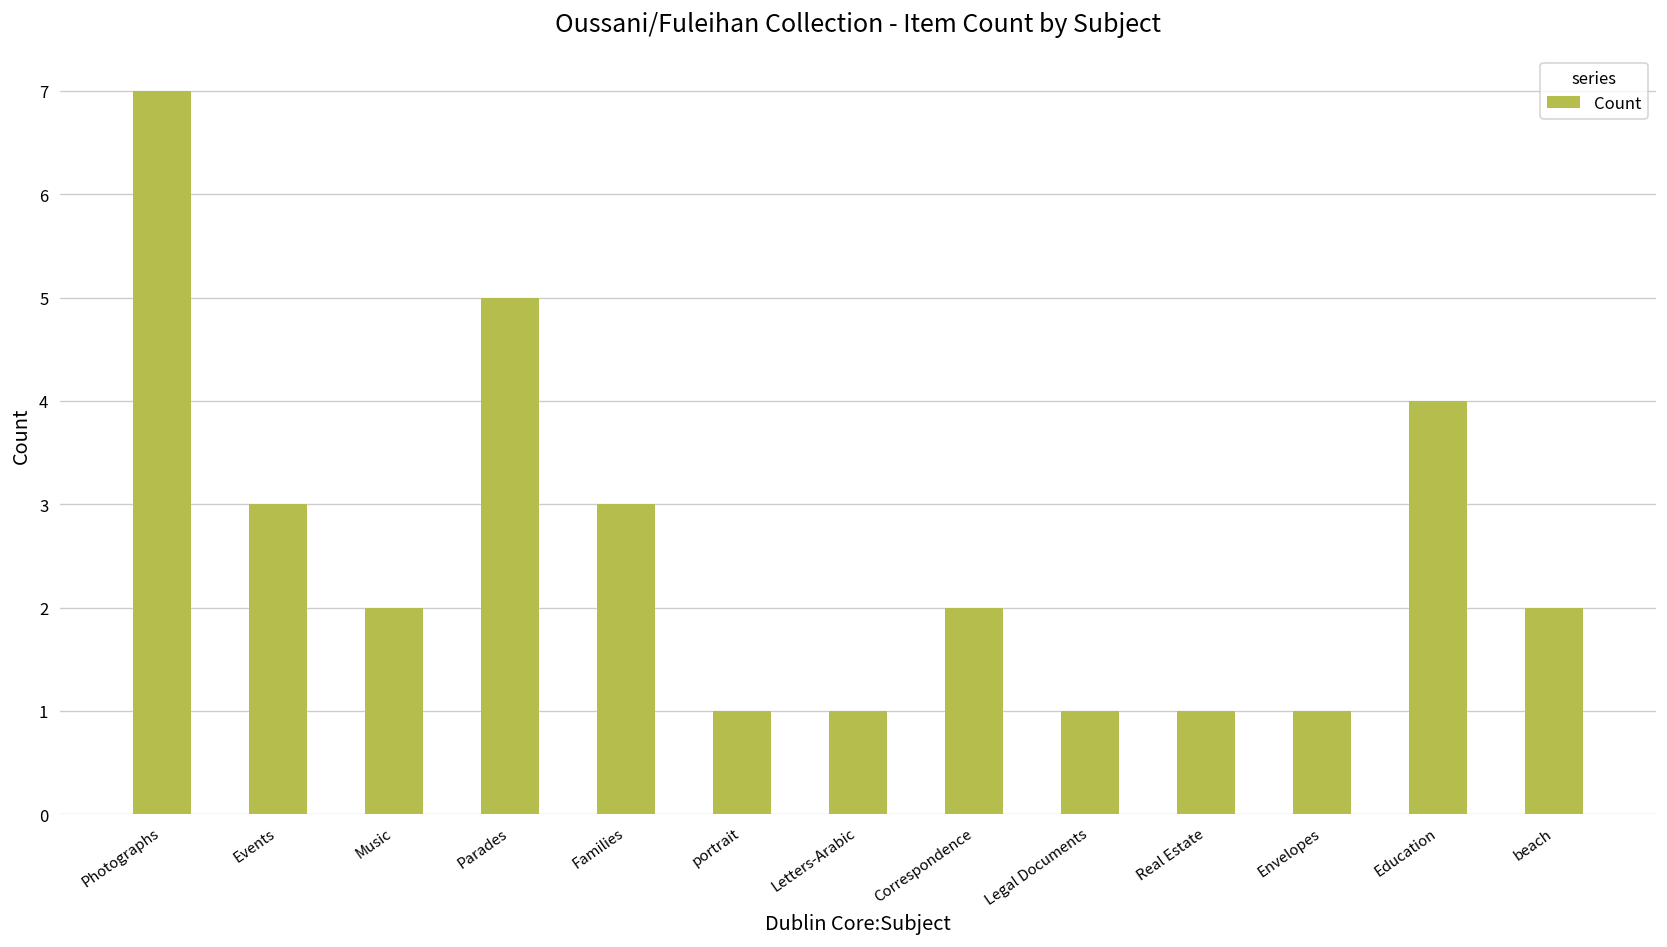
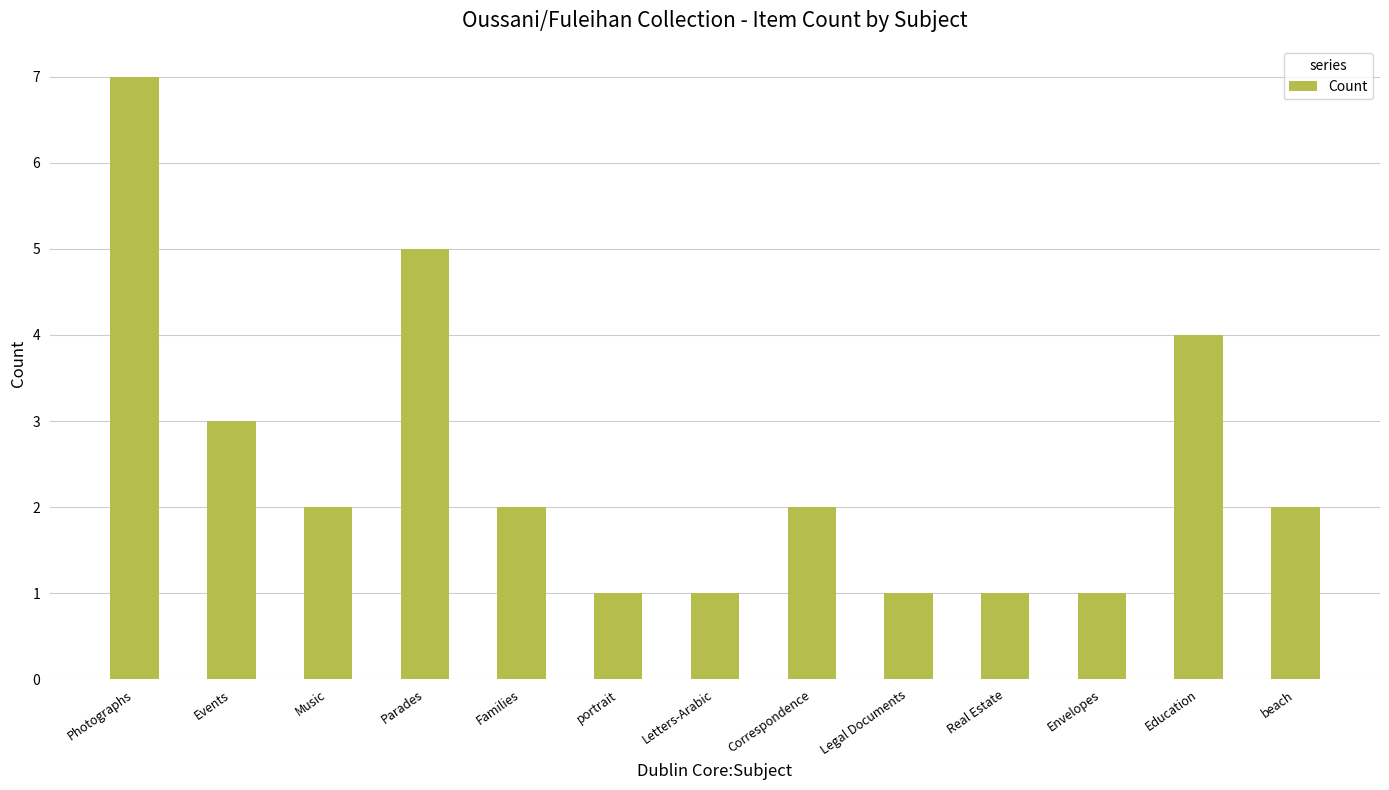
Families: 3 -> 2
